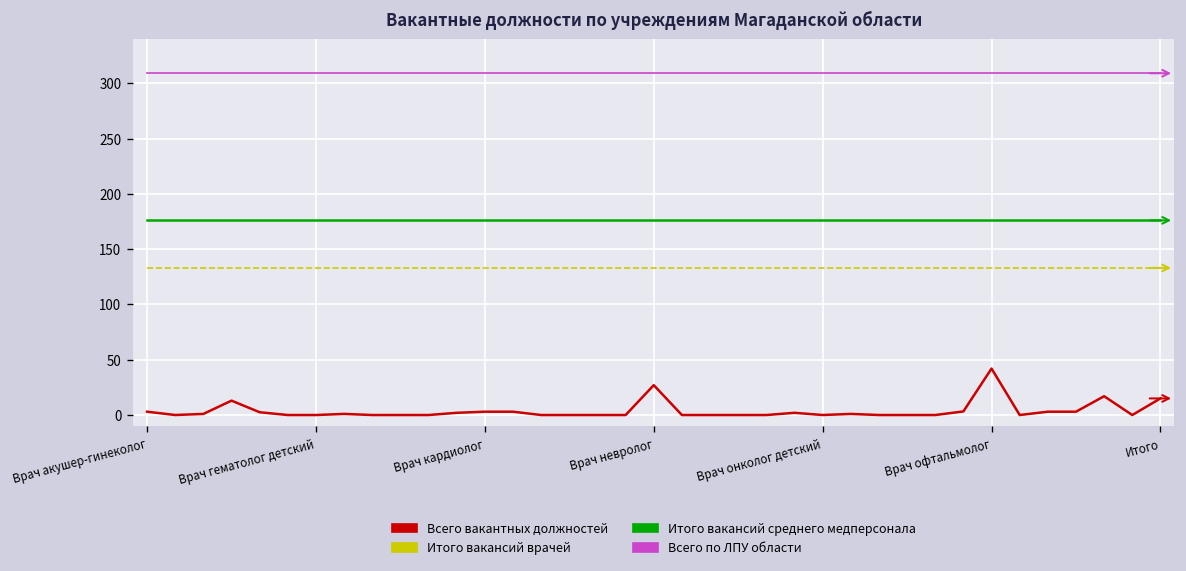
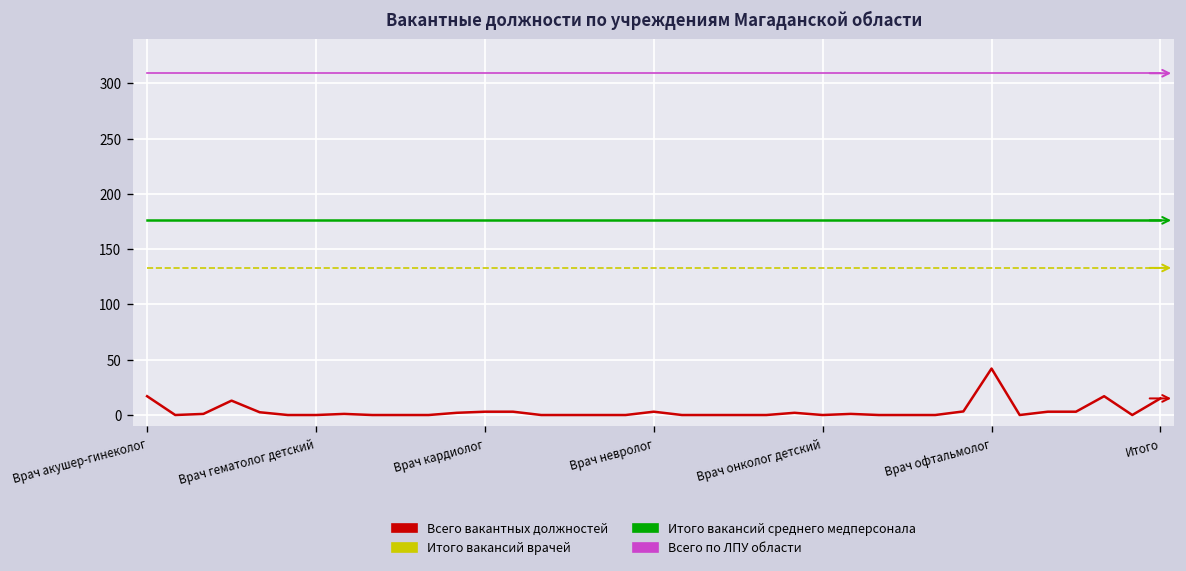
Всего вакантных должностей, Врач акушер-гинеколог: 0 -> 20
Всего вакантных должностей, Врач невролог: 30 -> 0
